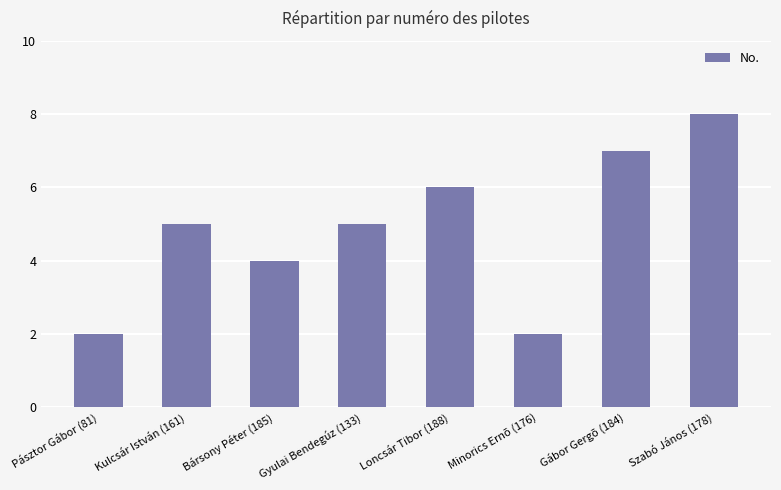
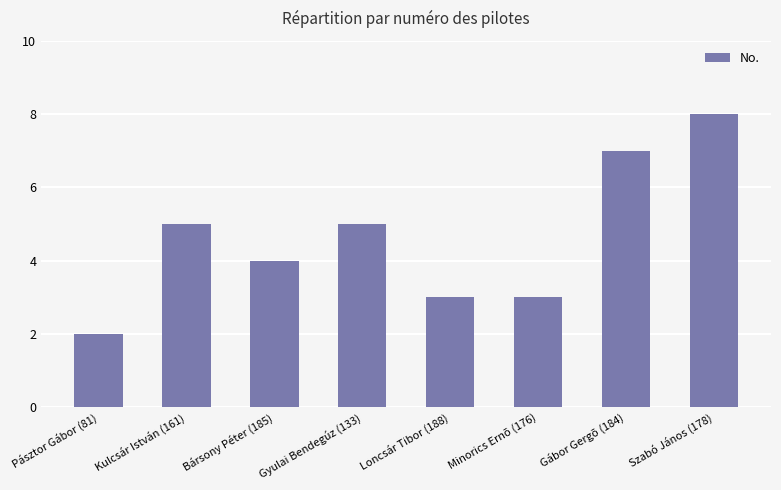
Loncsár Tibor (188): 6 -> 3
Minorics Ernõ (176): 2 -> 3
